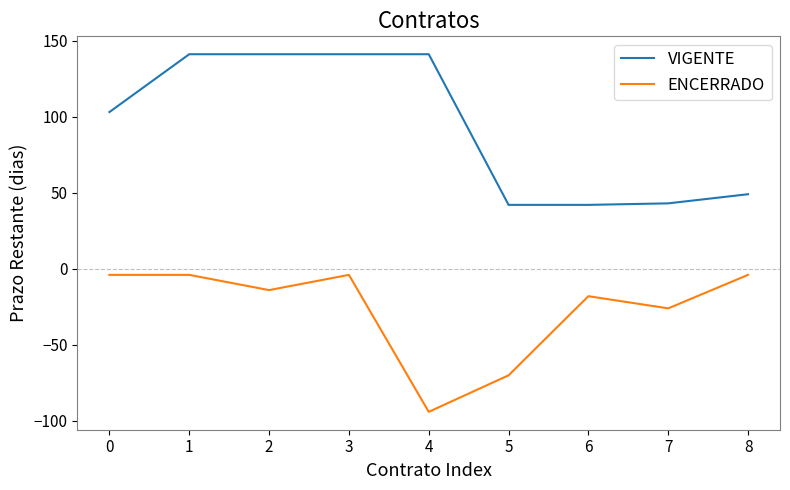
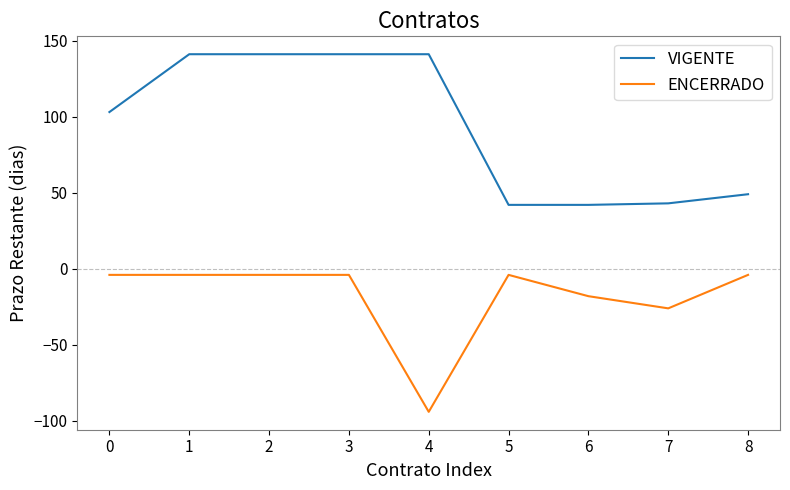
ENCERRADO, 2: -14 -> -4
ENCERRADO, 5: -70 -> -4
